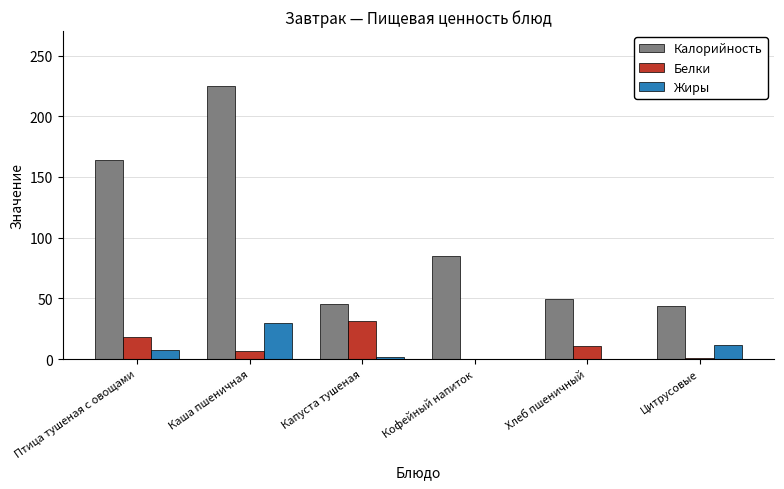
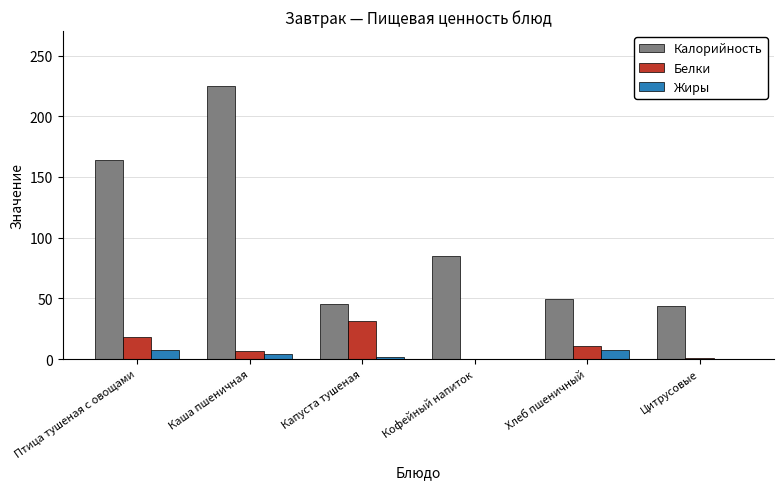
Жиры, Каша пшеничная: 30 -> 5
Жиры, Хлеб пшеничный: 0 -> 7
Жиры, Цитрусовые: 12 -> 0
